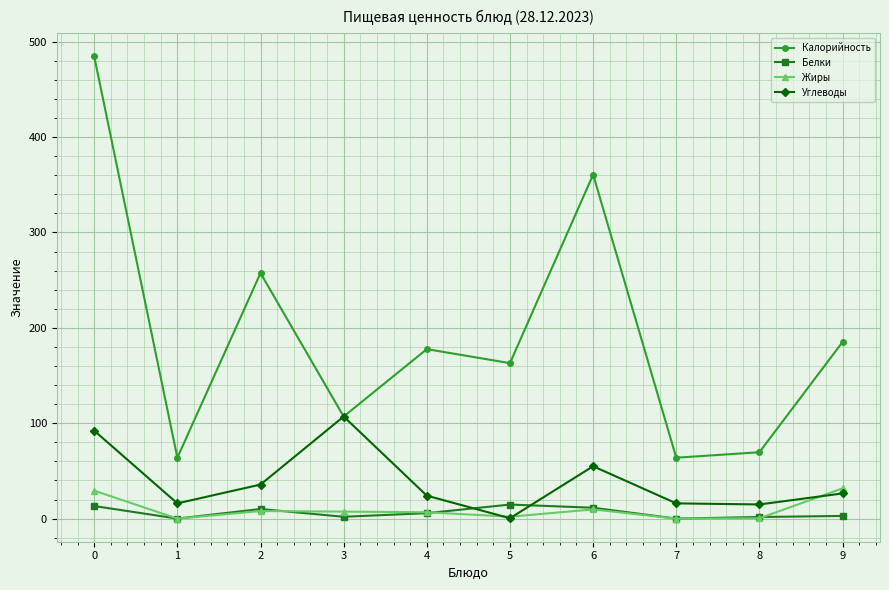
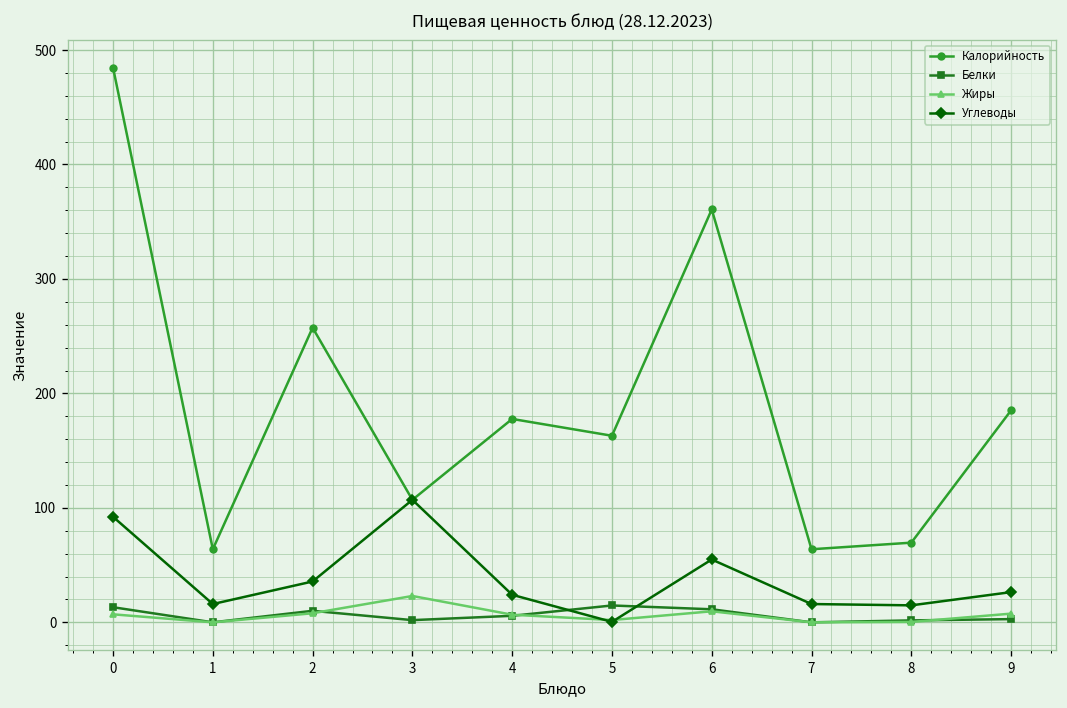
Жиры, 0: 30 -> 10
Жиры, 3: 10 -> 20
Жиры, 9: 30 -> 10
